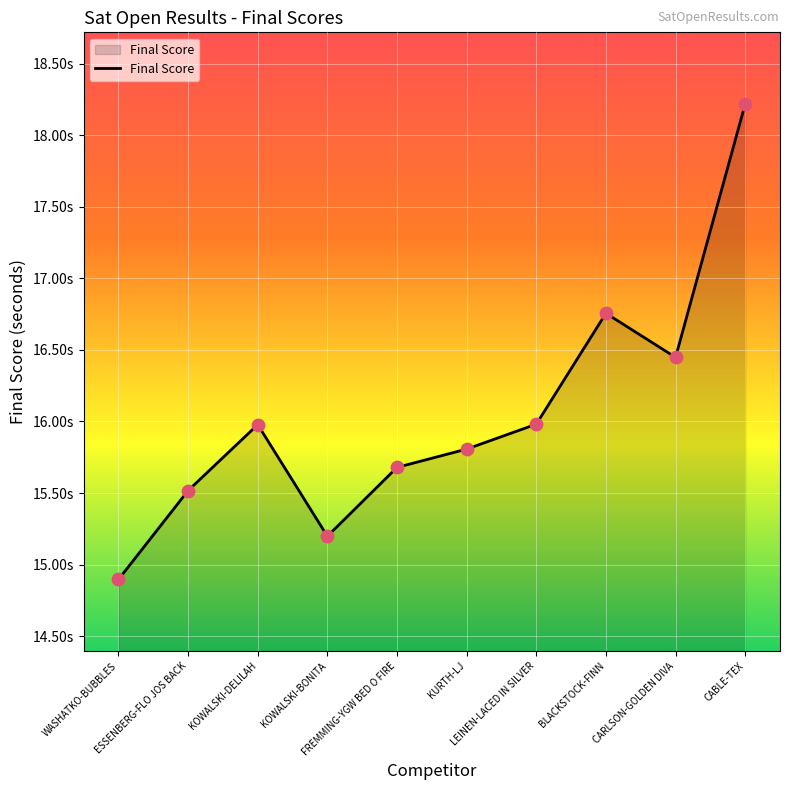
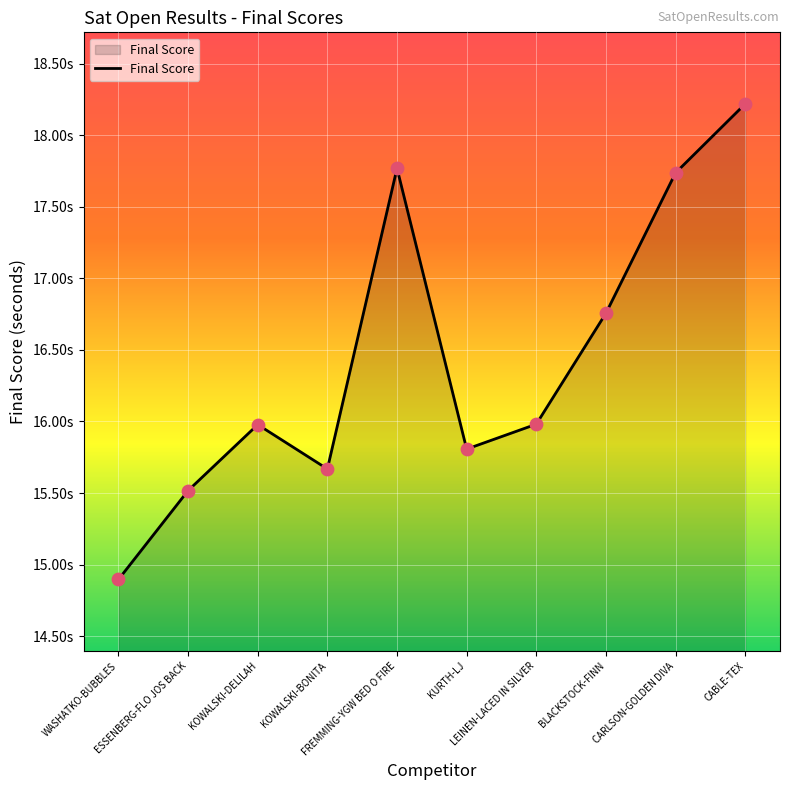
KOWALSKI-BONITA: 15.20s -> 15.67s
FREMMING-YGW BED O FIRE: 15.68s -> 17.77s
CARLSON-GOLDEN DIVA: 16.45s -> 17.74s
